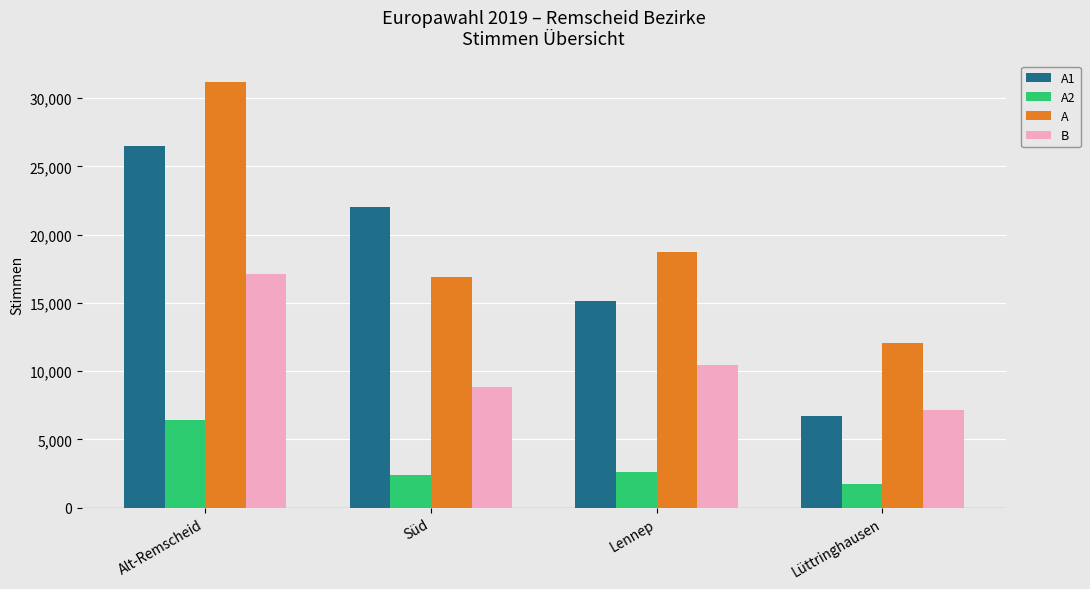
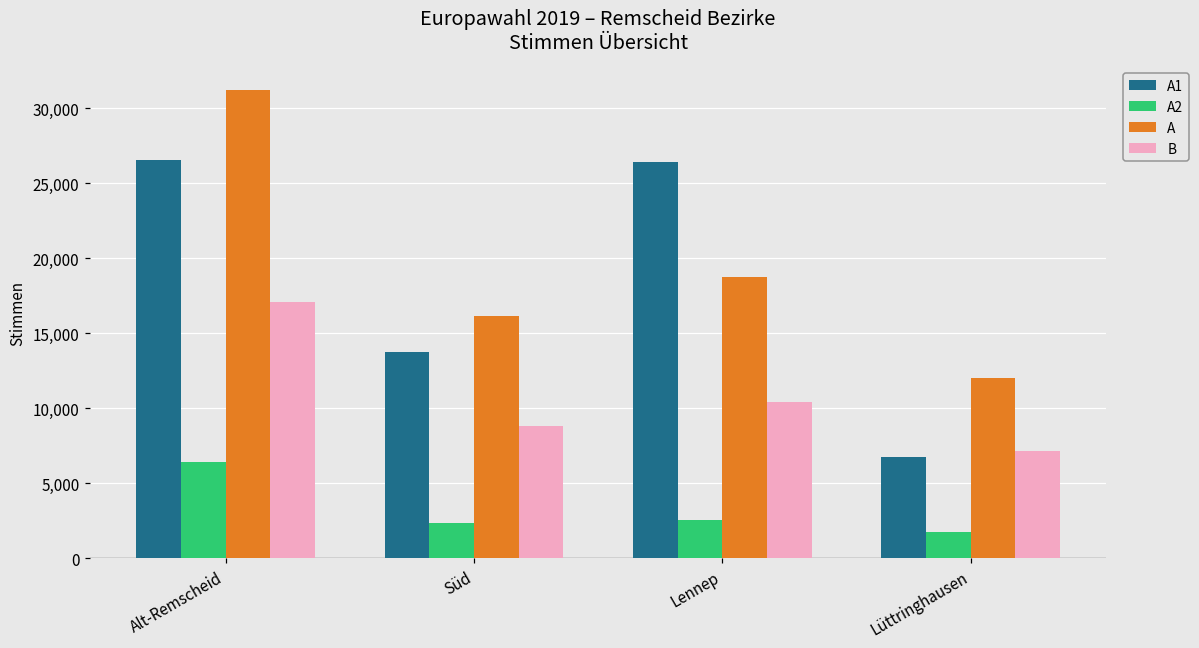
A1, Süd: 22,000 -> 13,800
A, Süd: 16,900 -> 16,100
A1, Lennep: 15,200 -> 26,400
